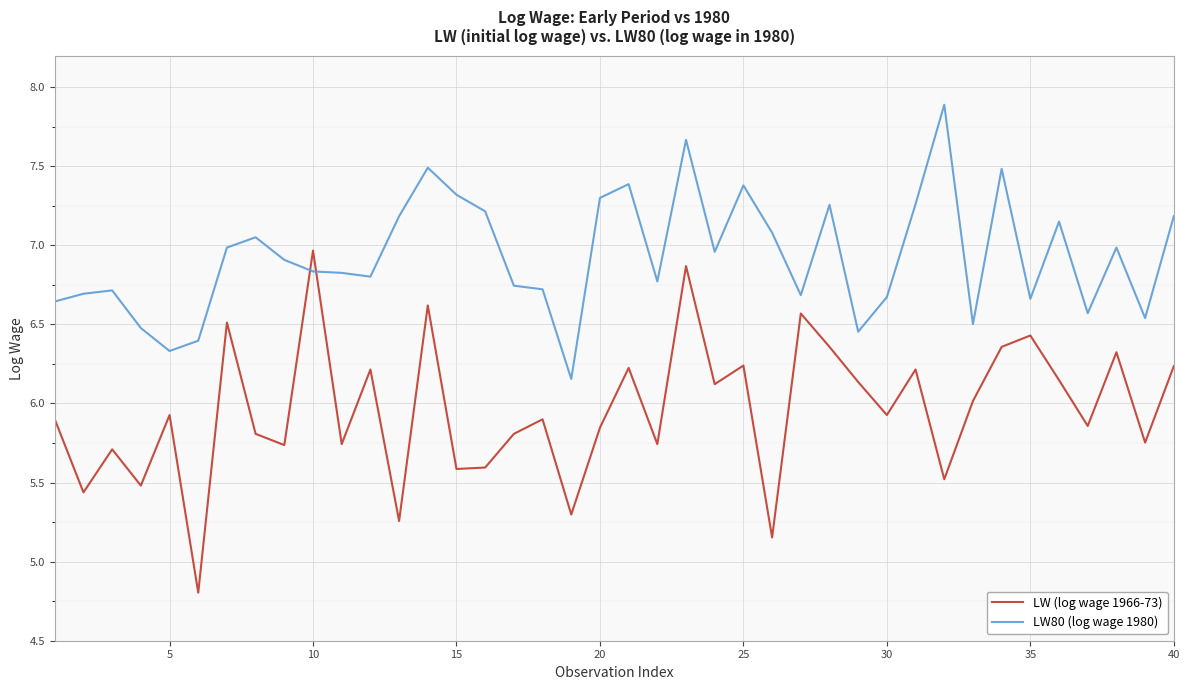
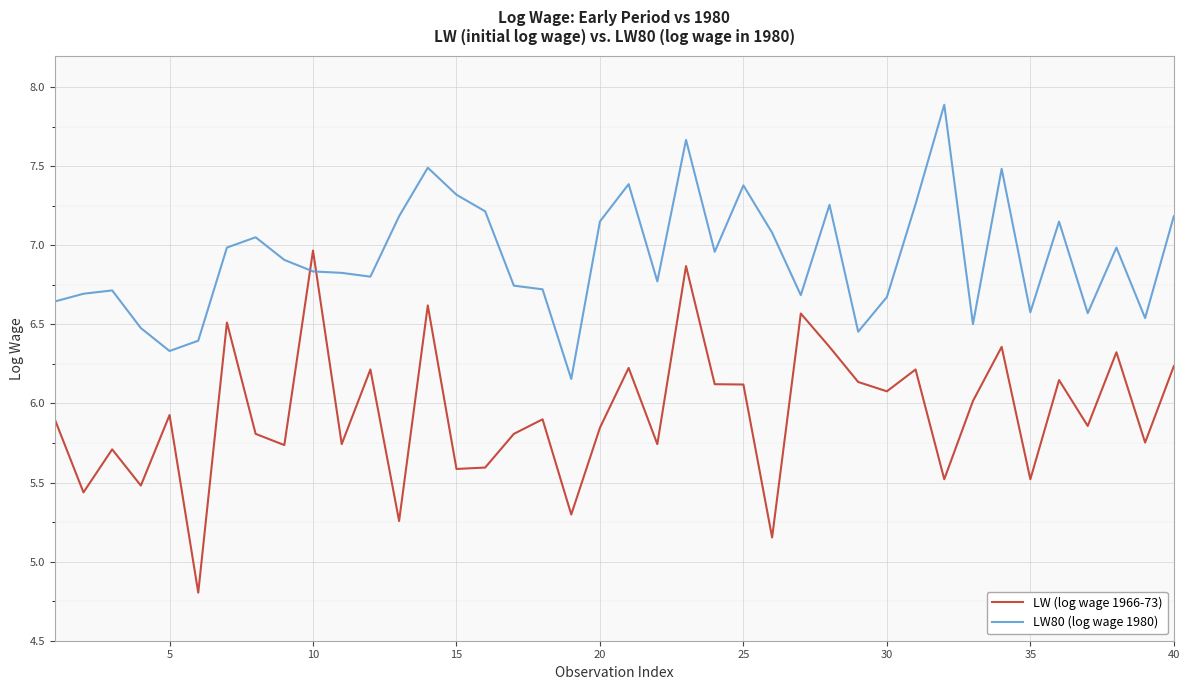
LW80 (log wage 1980), 20: 7.30 -> 7.15
LW (log wage 1966-73), 25: 6.24 -> 6.12
LW (log wage 1966-73), 30: 5.93 -> 6.08
LW (log wage 1966-73), 35: 6.43 -> 5.52
LW80 (log wage 1980), 35: 6.66 -> 6.58
